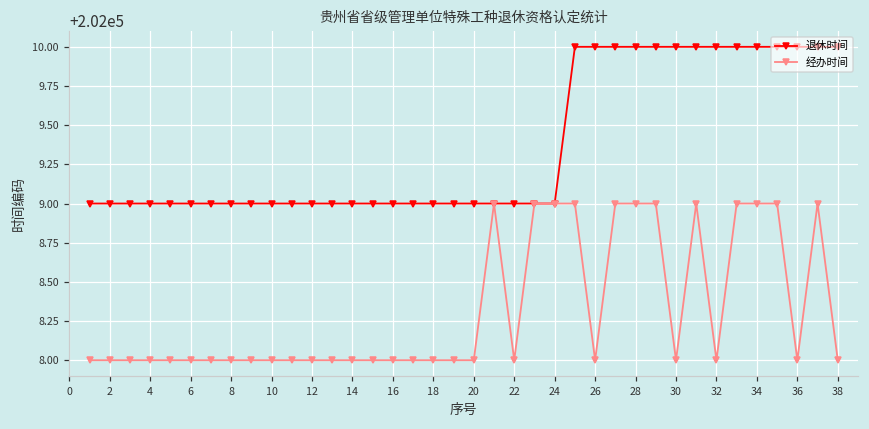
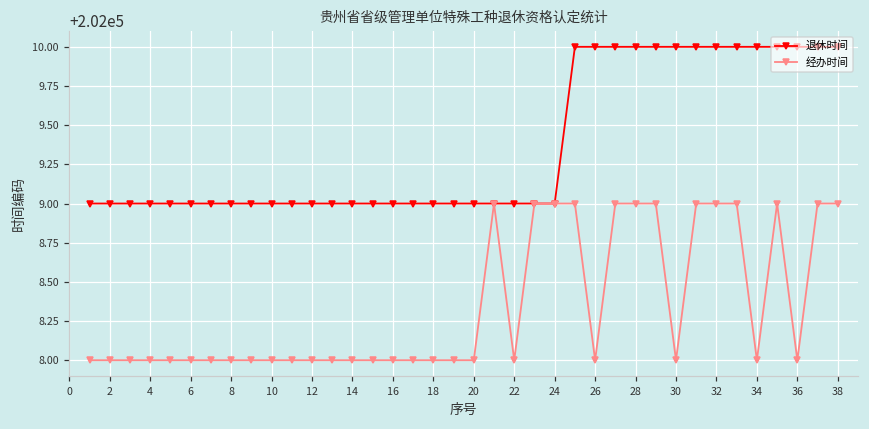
经办时间, 32: 202008 -> 202009
经办时间, 34: 202009 -> 202008
经办时间, 38: 202008 -> 202009
